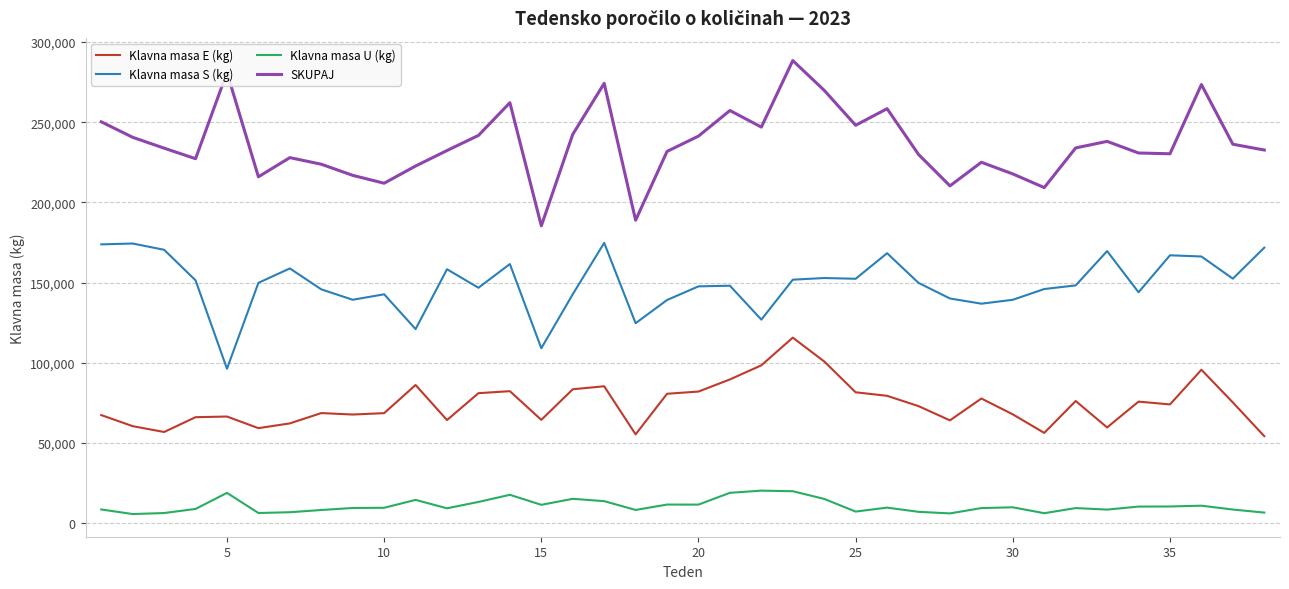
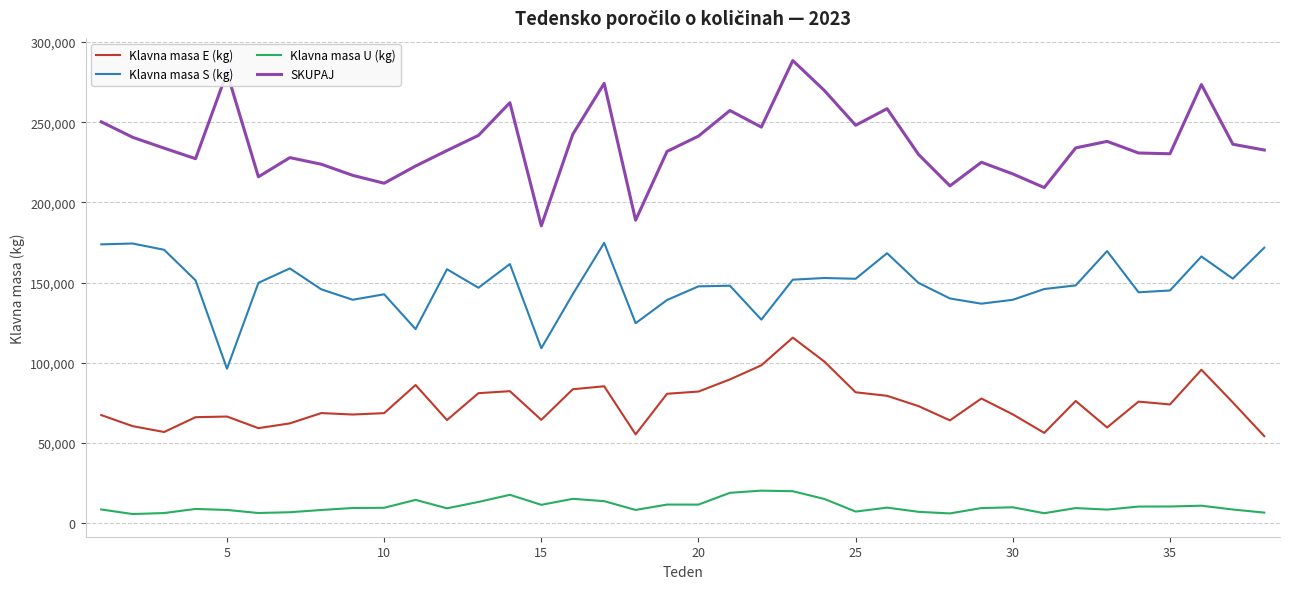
Klavna masa U (kg), 5: 19,000 -> 8,000
Klavna masa S (kg), 35: 167,000 -> 145,000
